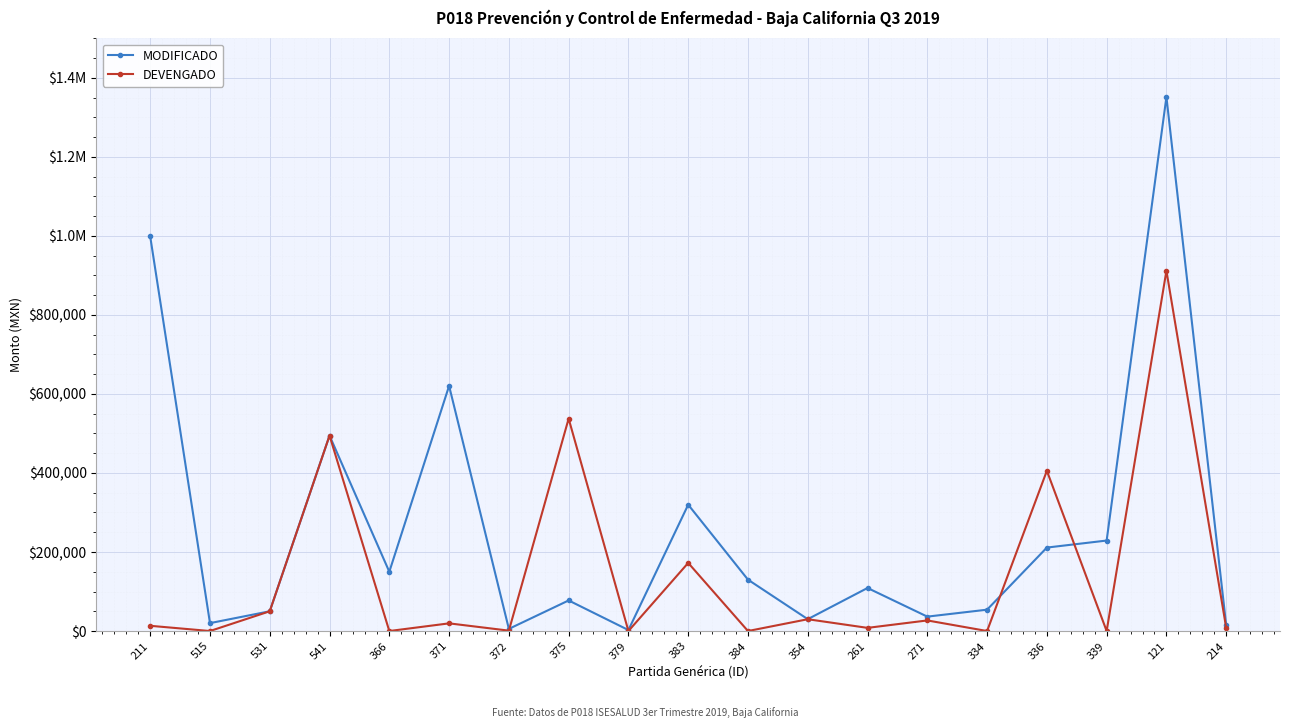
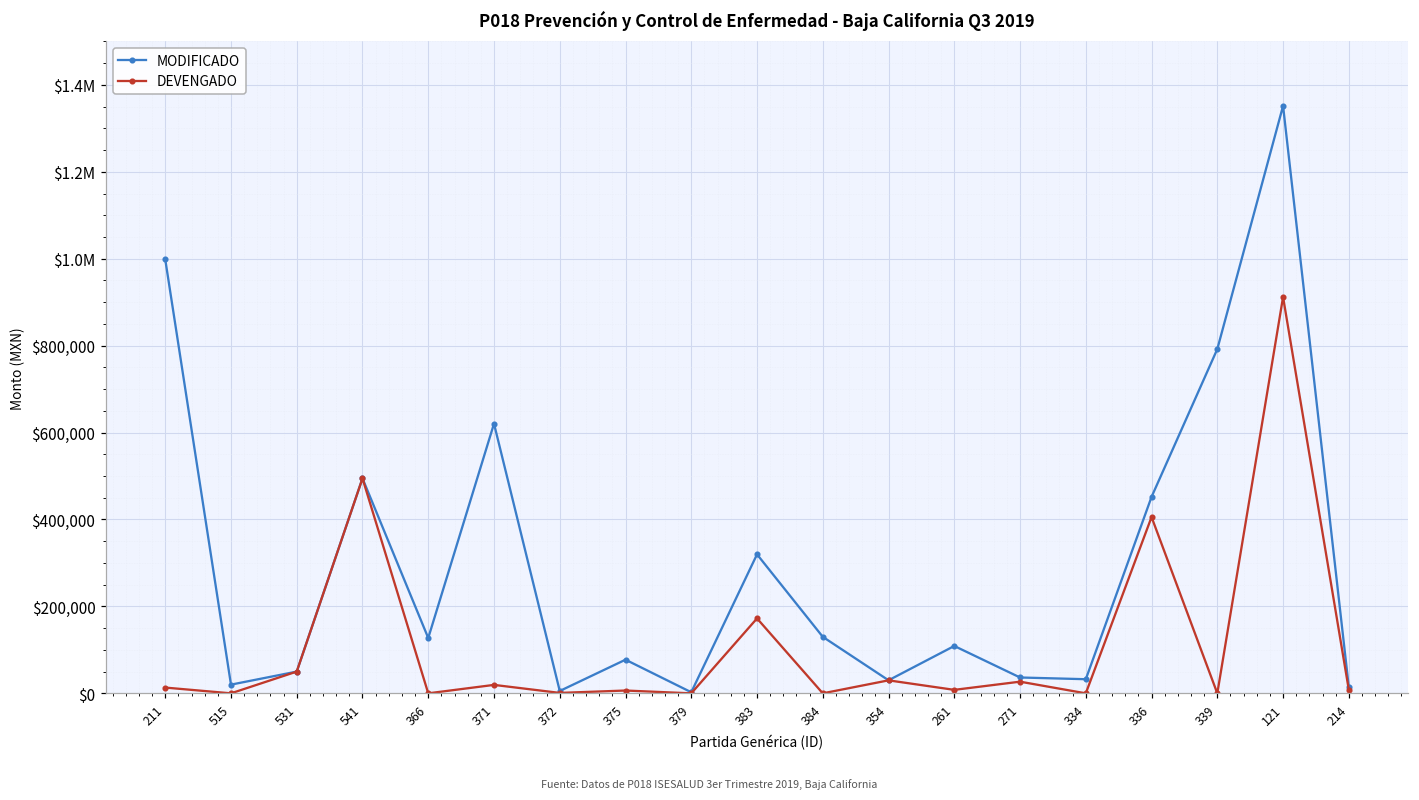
MODIFICADO, 366: $150,000 -> $130,000
DEVENGADO, 375: $540,000 -> $10,000
MODIFICADO, 334: $50,000 -> $30,000
MODIFICADO, 336: $210,000 -> $450,000
MODIFICADO, 339: $230,000 -> $790,000
